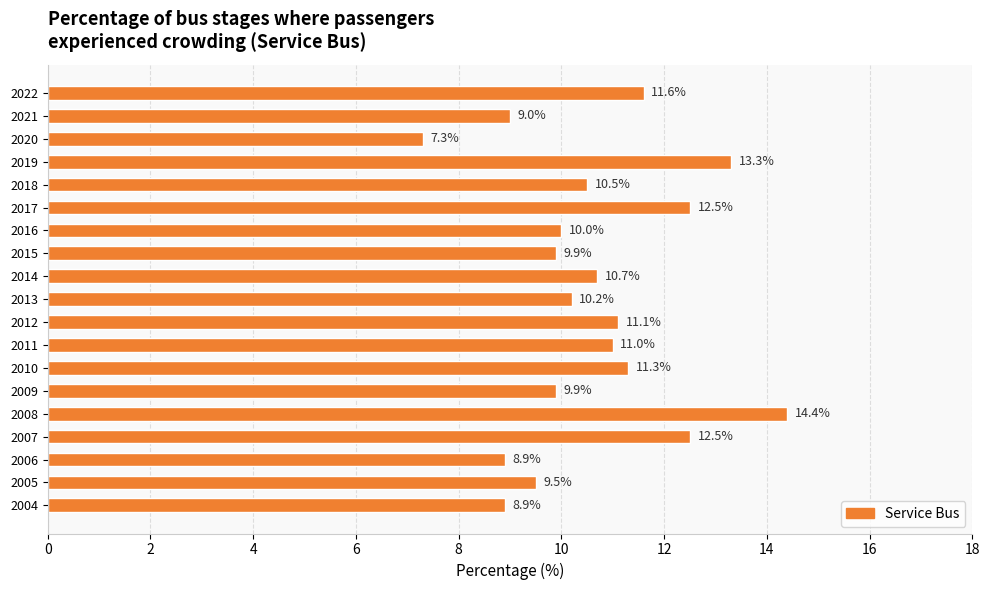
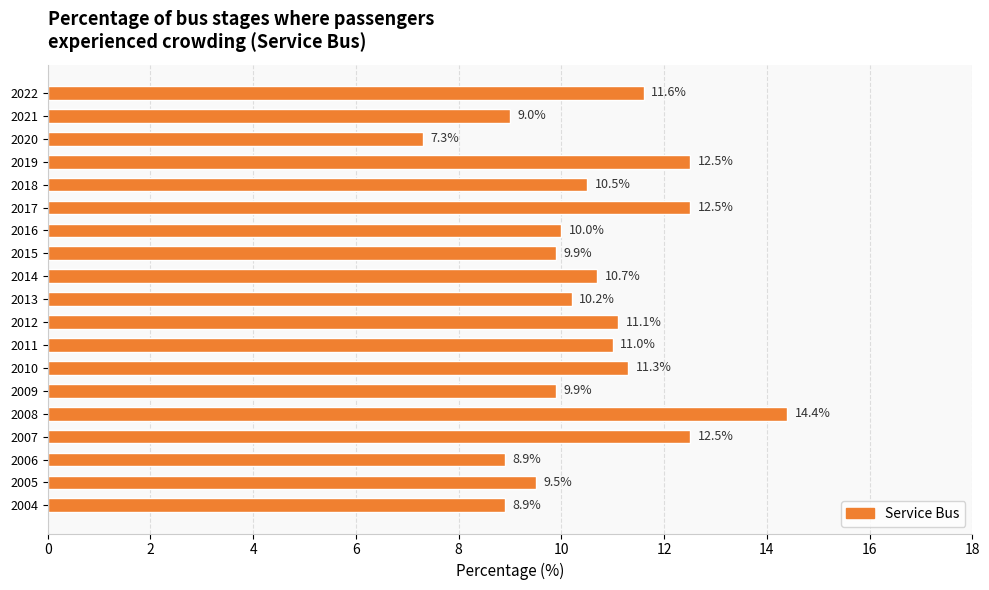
2019: 13.3% -> 12.5%
